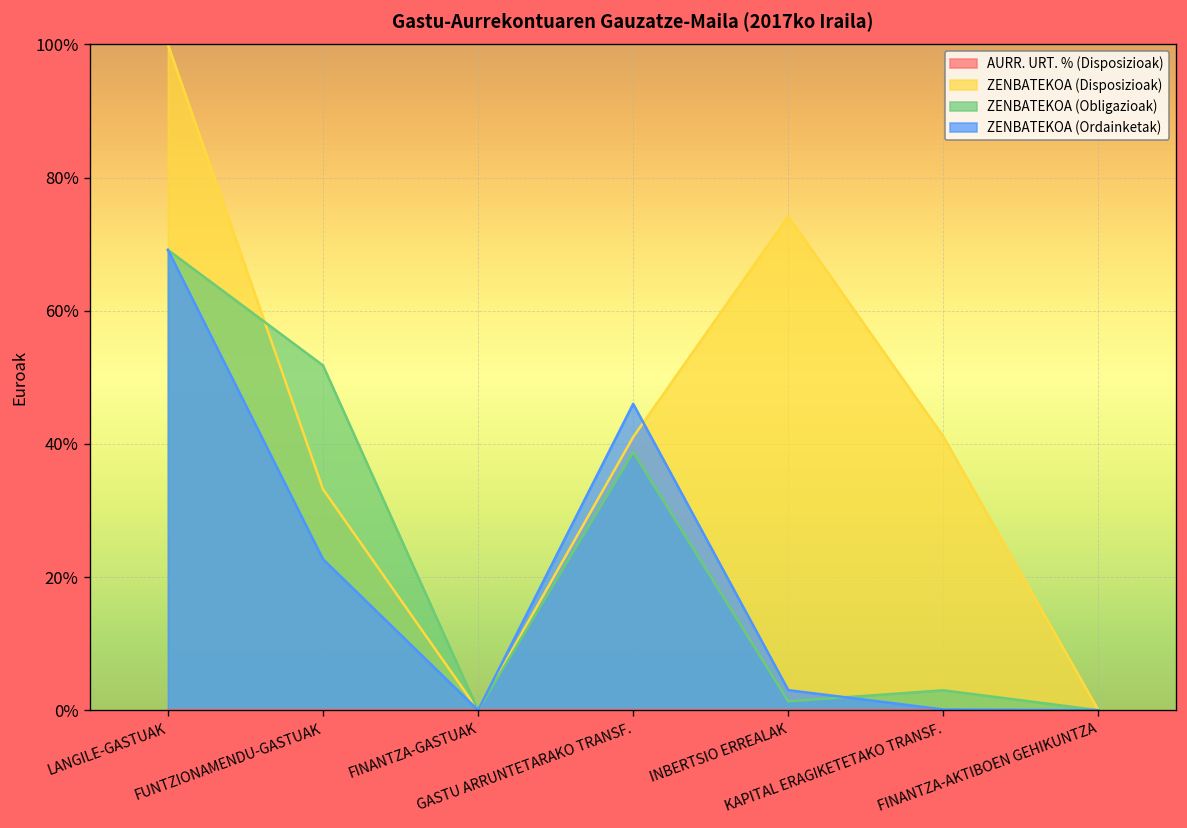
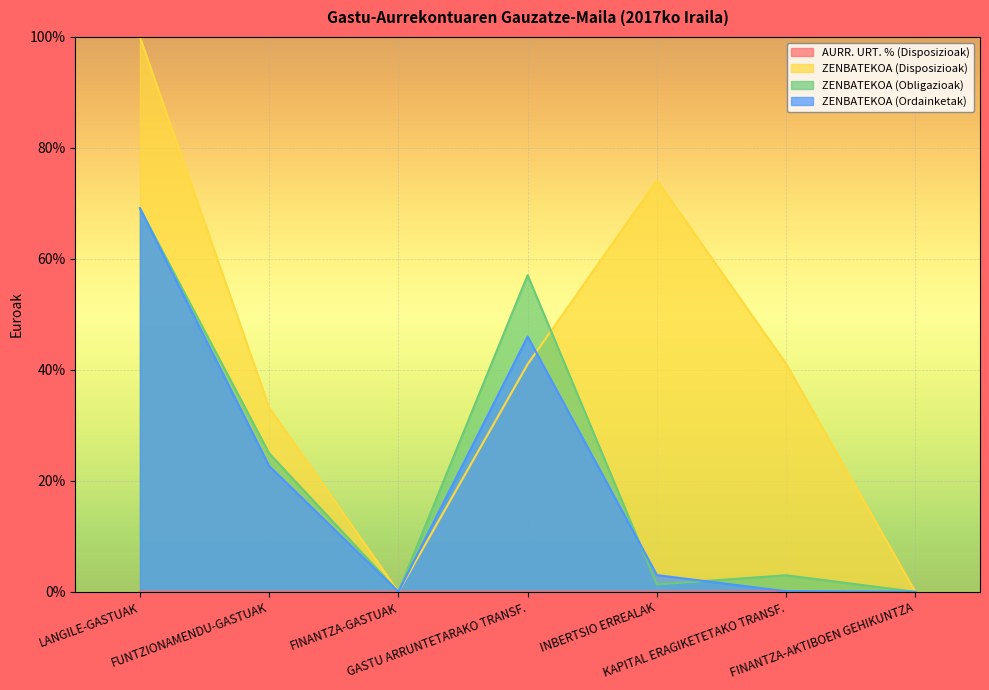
ZENBATEKOA (Obligazioak), FUNTZIONAMENDU-GASTUAK: 52% -> 25%
ZENBATEKOA (Obligazioak), GASTU ARRUNTETARAKO TRANSF.: 39% -> 57%
